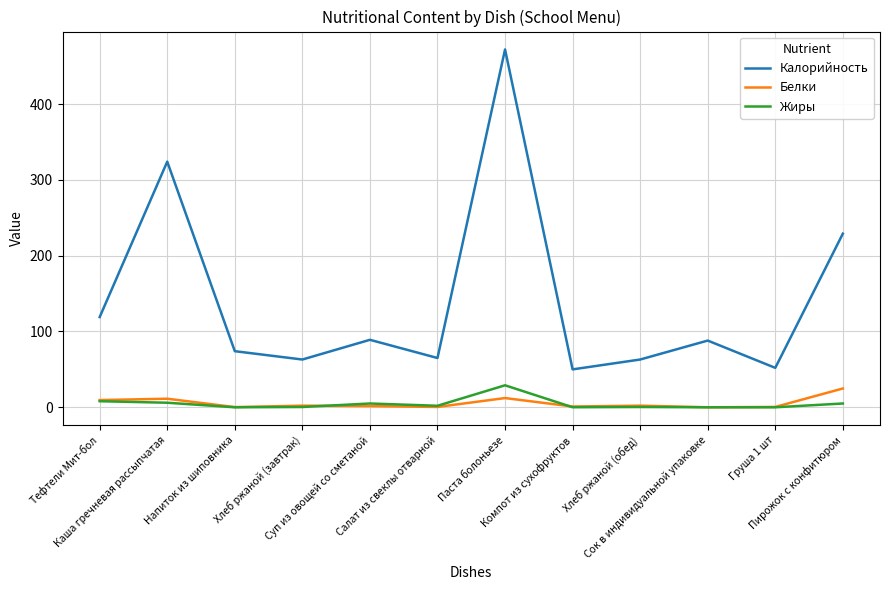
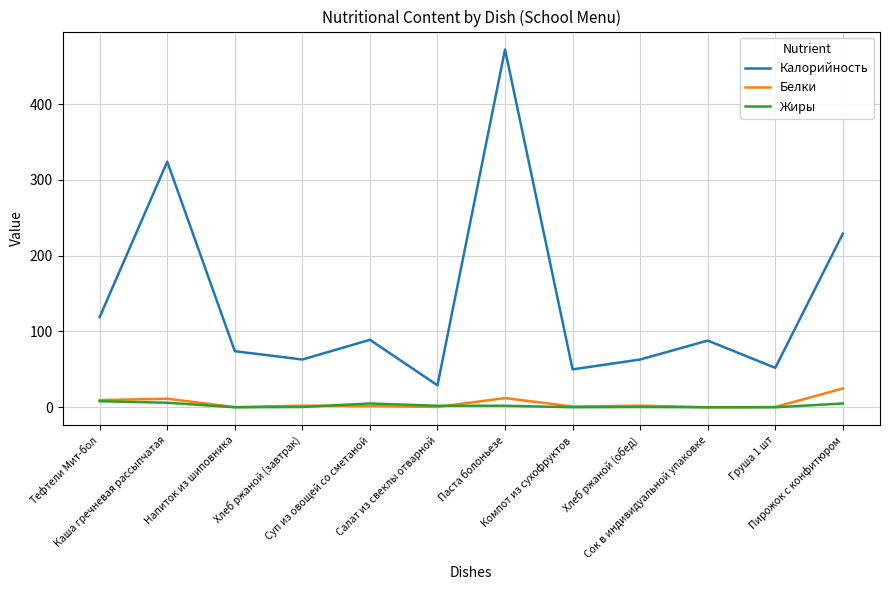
Калорийность, Салат из свеклы отварной: 70 -> 30
Жиры, Паста болоньезе: 30 -> 0
